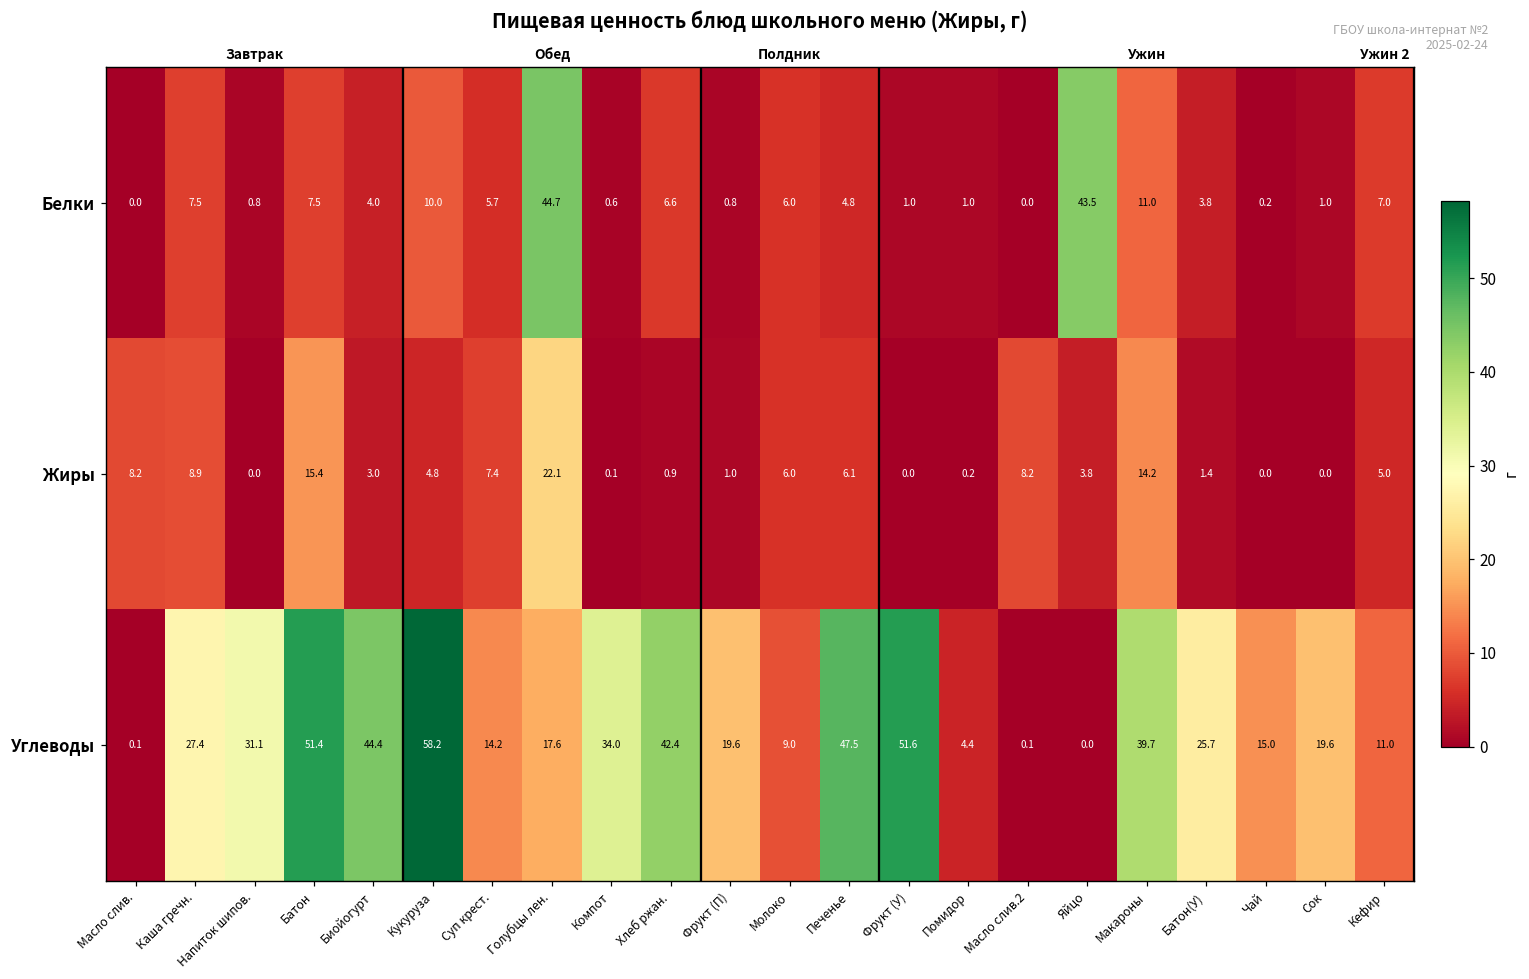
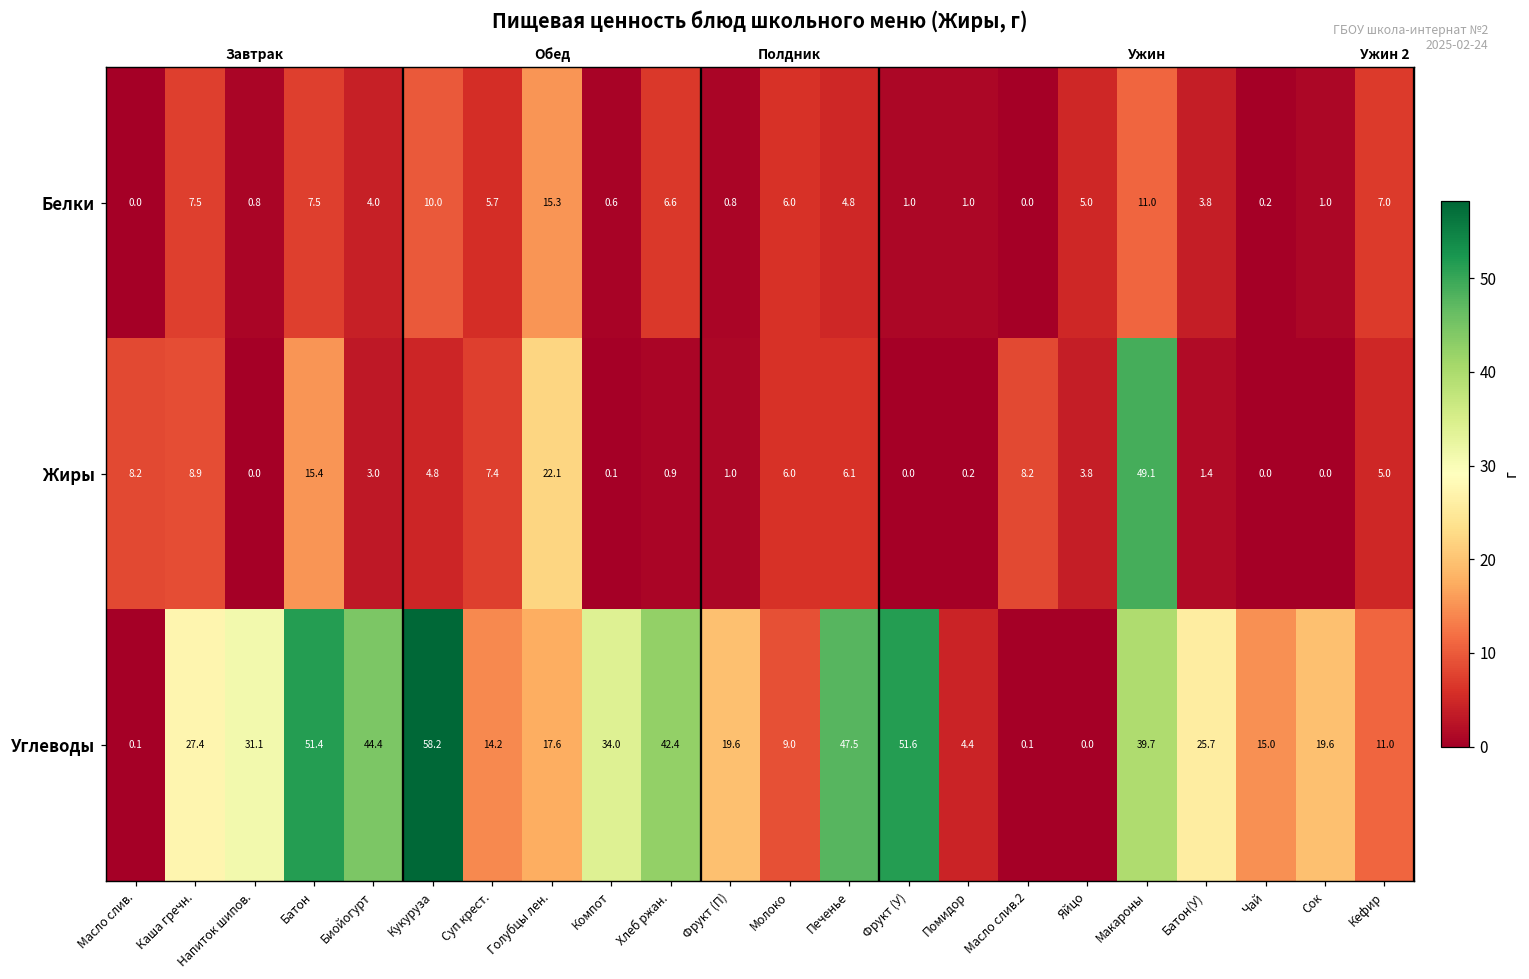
Белки, Голубцы лен.: 44.7 -> 15.3
Белки, Яйцо: 43.5 -> 5.0
Жиры, Макароны: 14.2 -> 49.1
